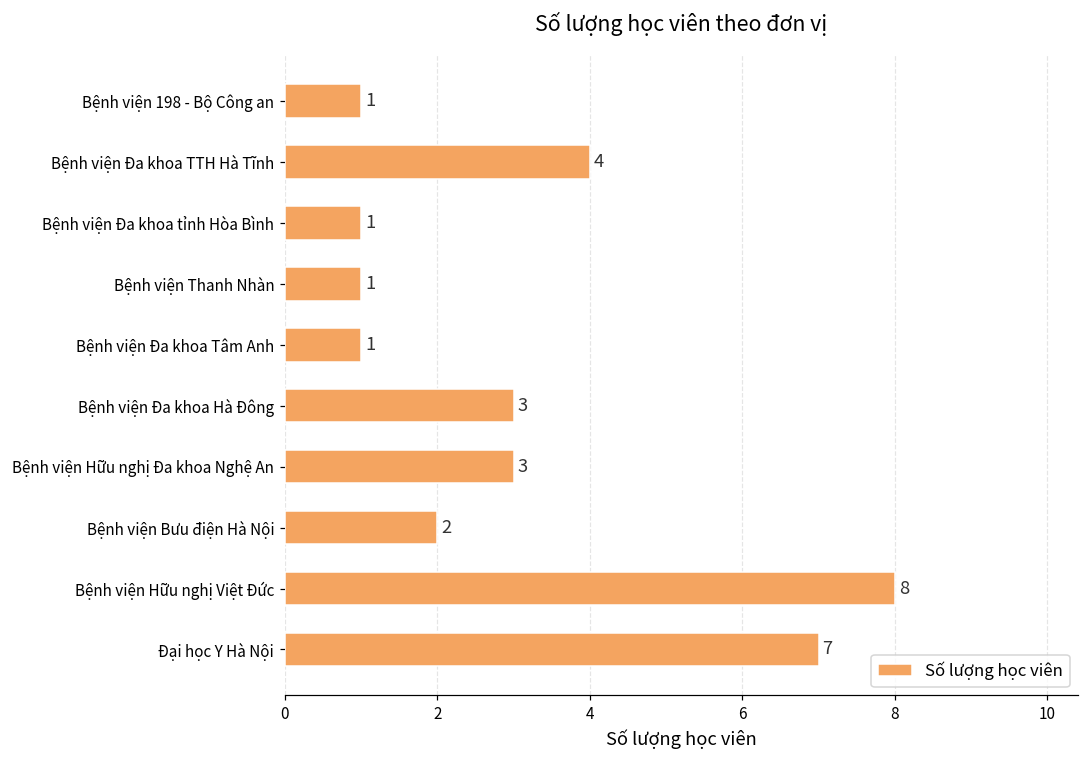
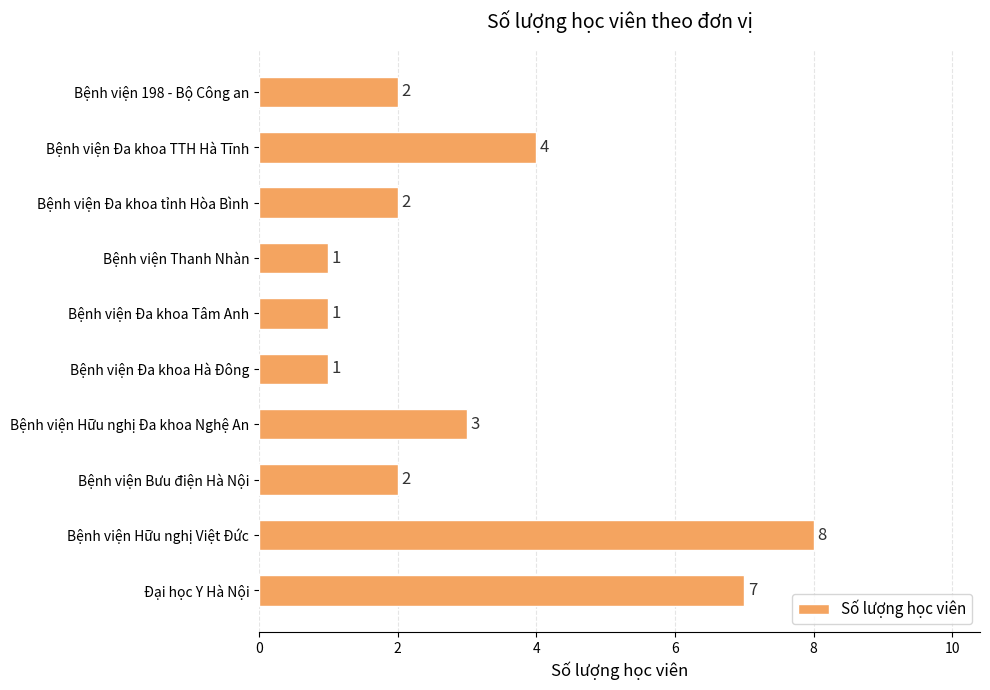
Bệnh viện 198 - Bộ Công an: 1 -> 2
Bệnh viện Đa khoa tỉnh Hòa Bình: 1 -> 2
Bệnh viện Đa khoa Hà Đông: 3 -> 1
